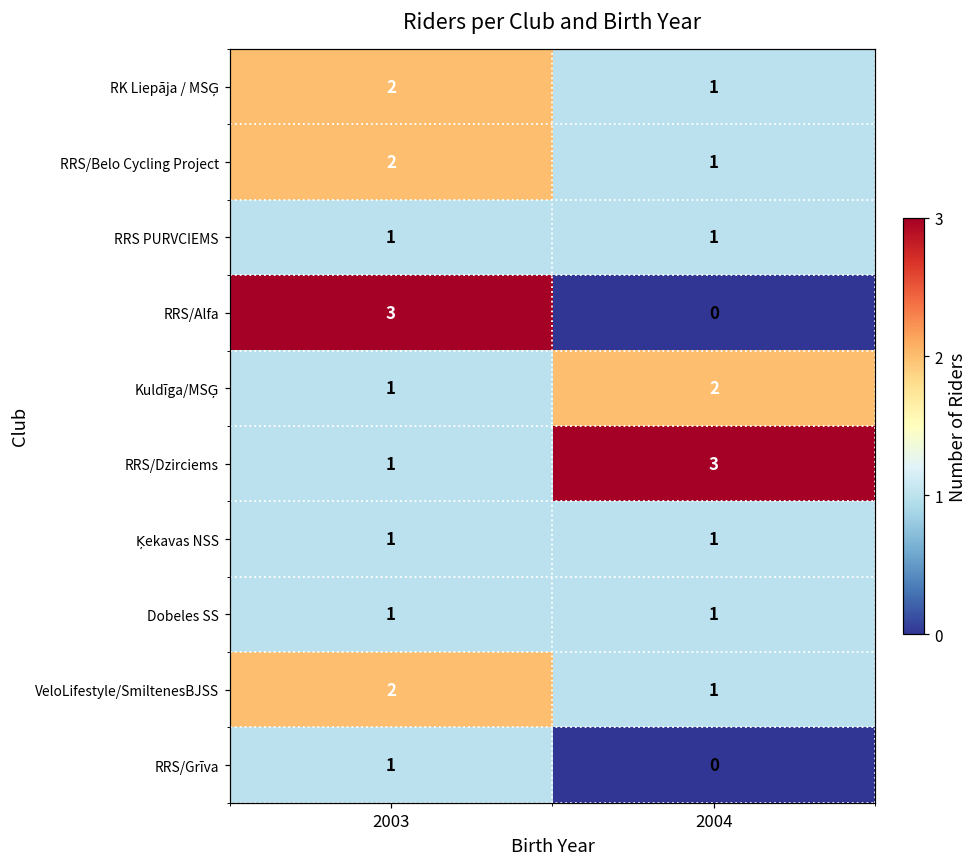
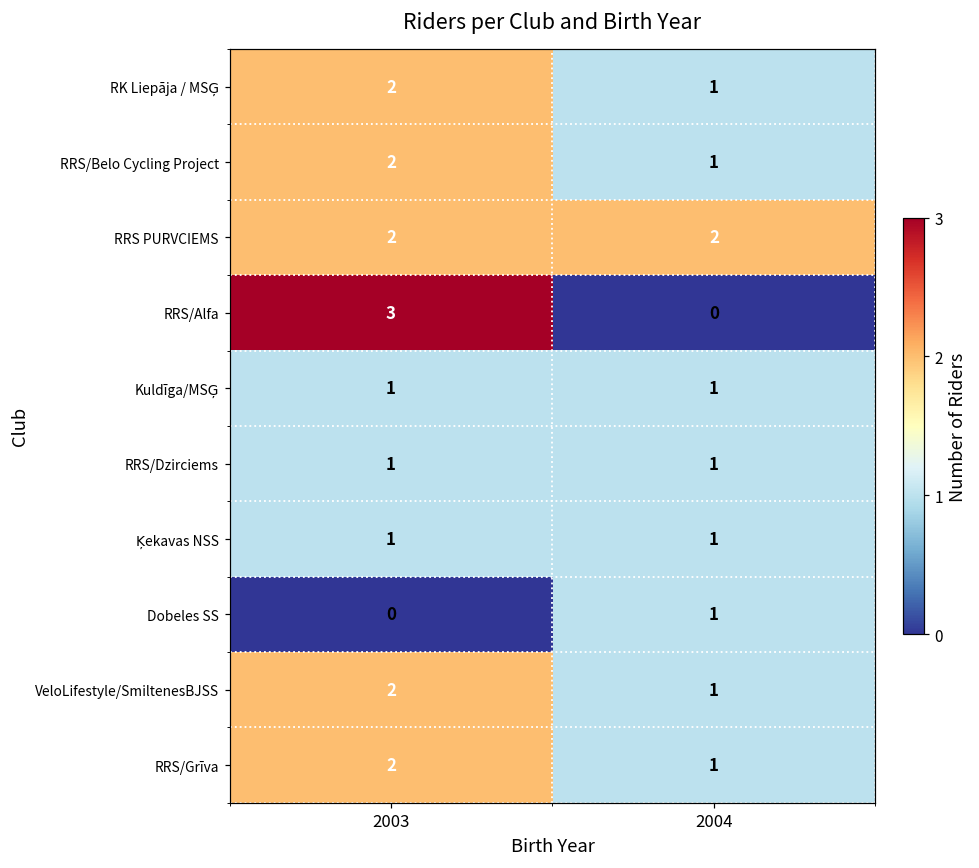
RRS PURVCIEMS, 2003: 1 -> 2
RRS PURVCIEMS, 2004: 1 -> 2
Kuldīga/MSĢ, 2004: 2 -> 1
RRS/Dzirciems, 2004: 3 -> 1
Dobeles SS, 2003: 1 -> 0
RRS/Grīva, 2003: 1 -> 2
RRS/Grīva, 2004: 0 -> 1
